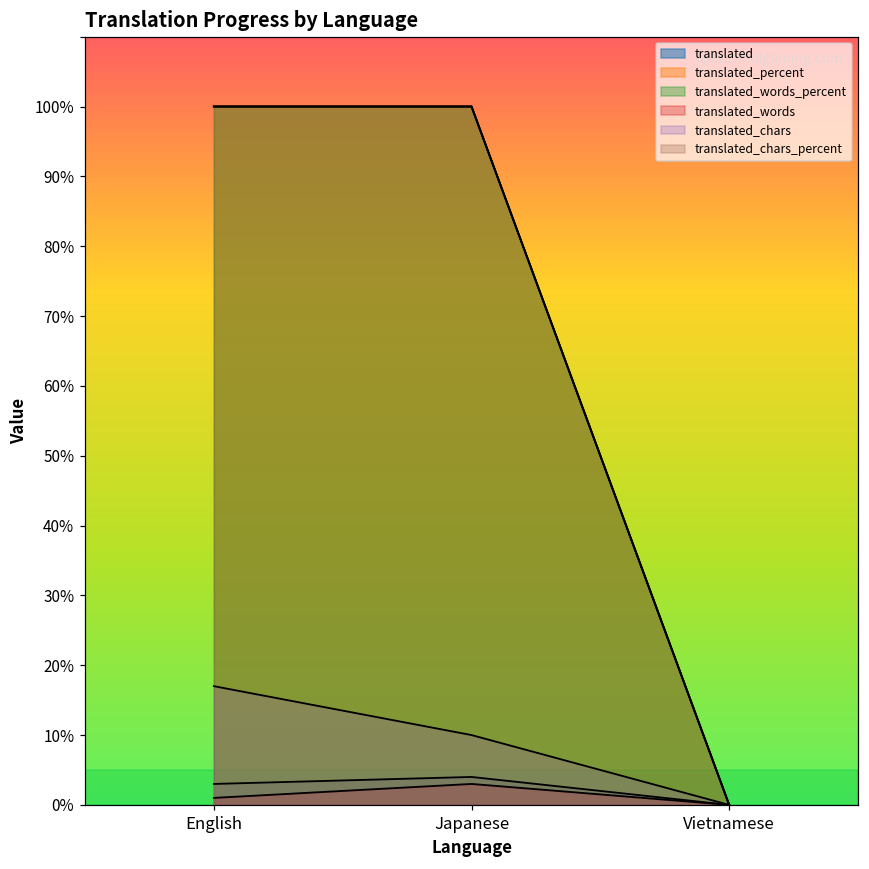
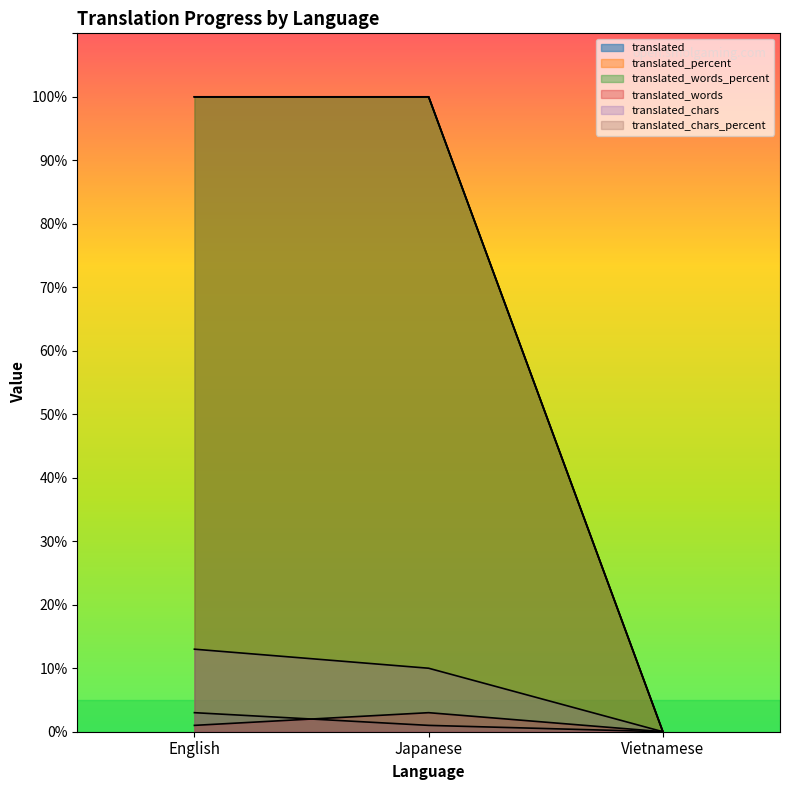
translated_chars, English: 17% -> 13%
translated, Japanese: 4% -> 1%
